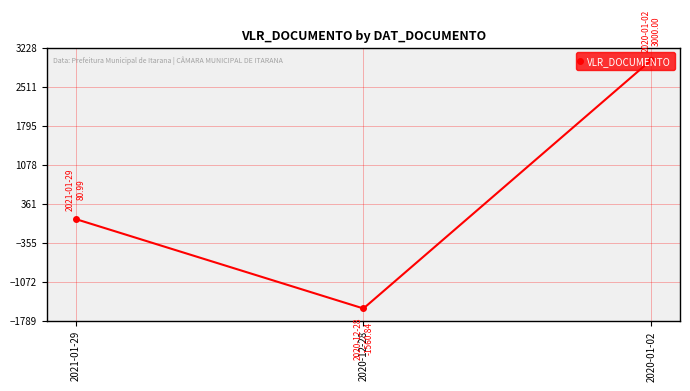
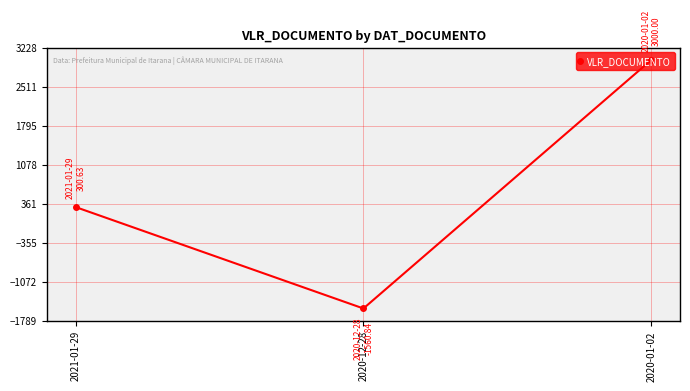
2021-01-29: 80.99 -> 300.63
